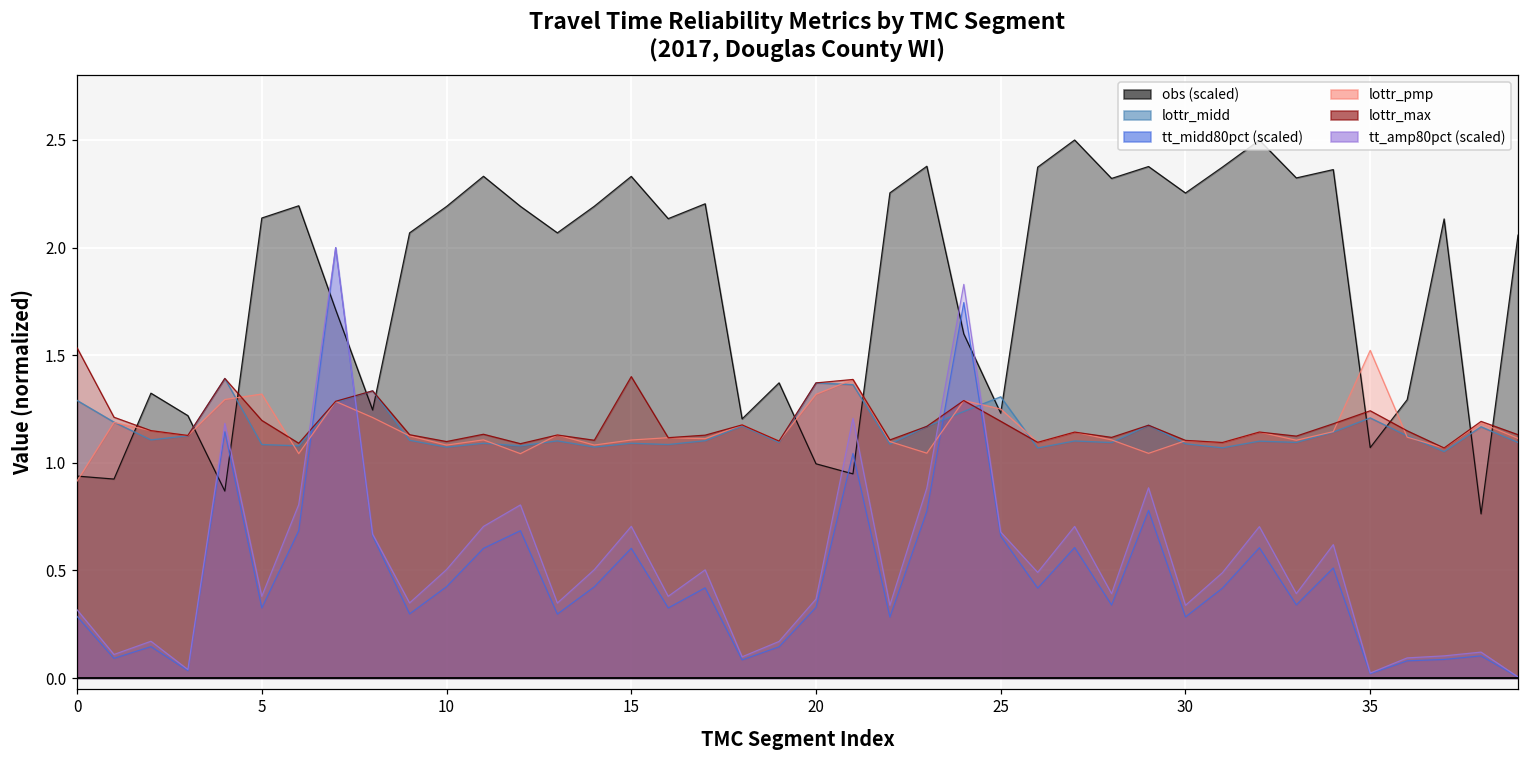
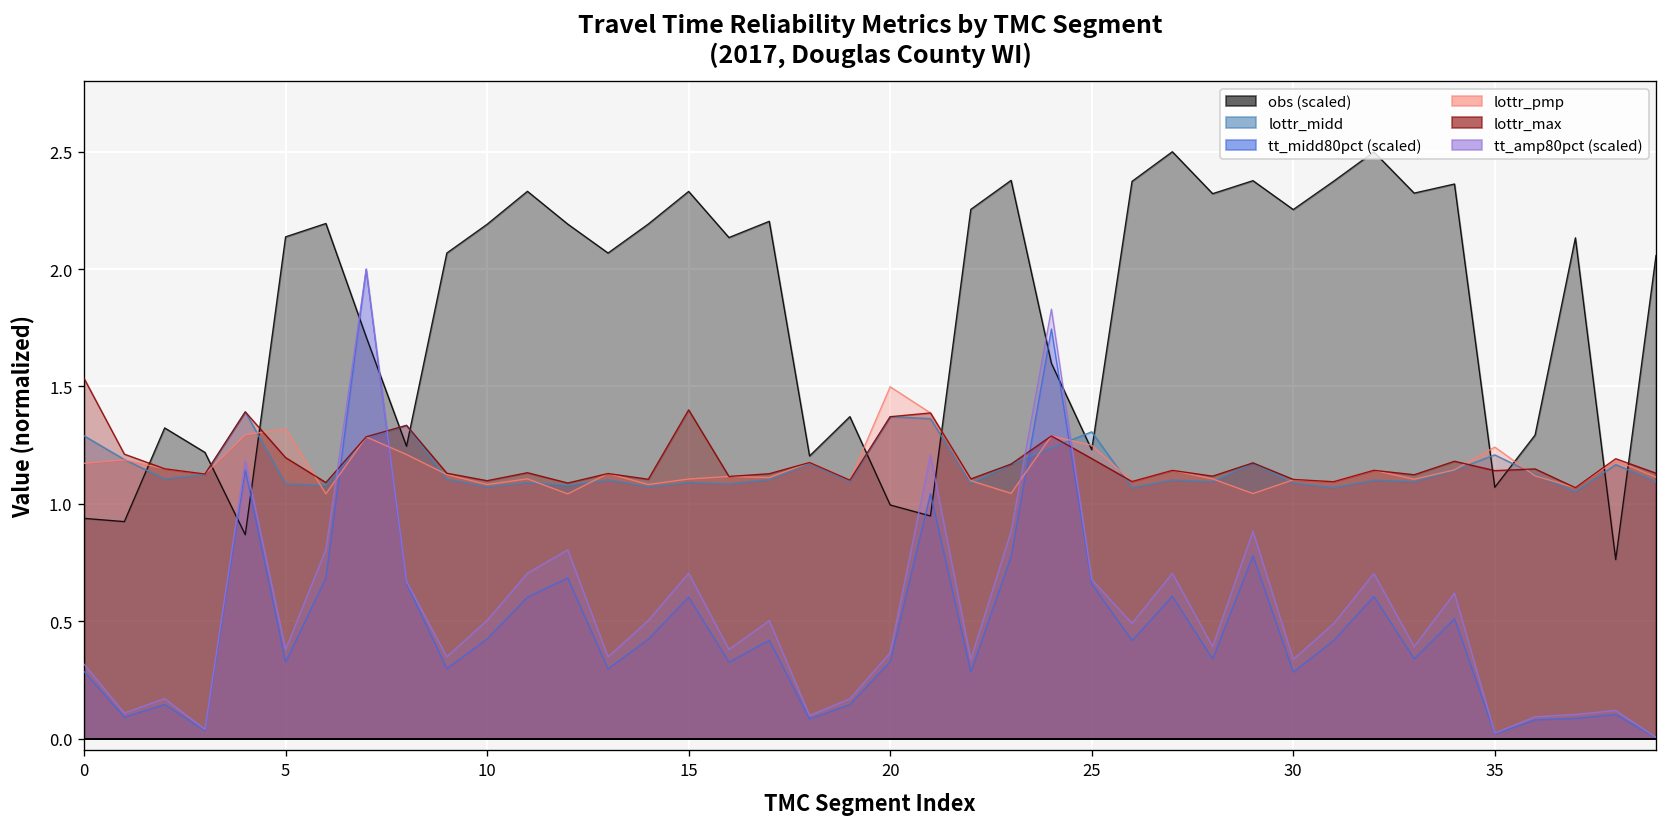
lottr_pmp, 0: 0.92 -> 1.17
lottr_pmp, 20: 1.32 -> 1.50
lottr_pmp, 35: 1.52 -> 1.24
lottr_max, 35: 1.24 -> 1.14
